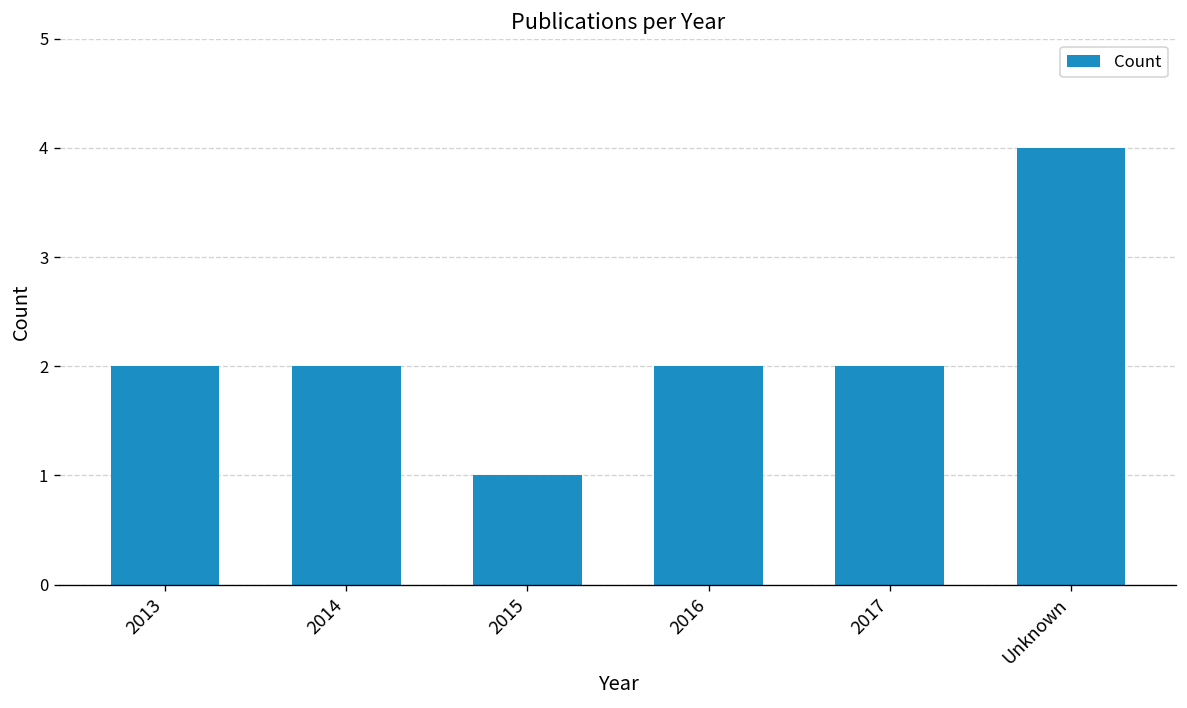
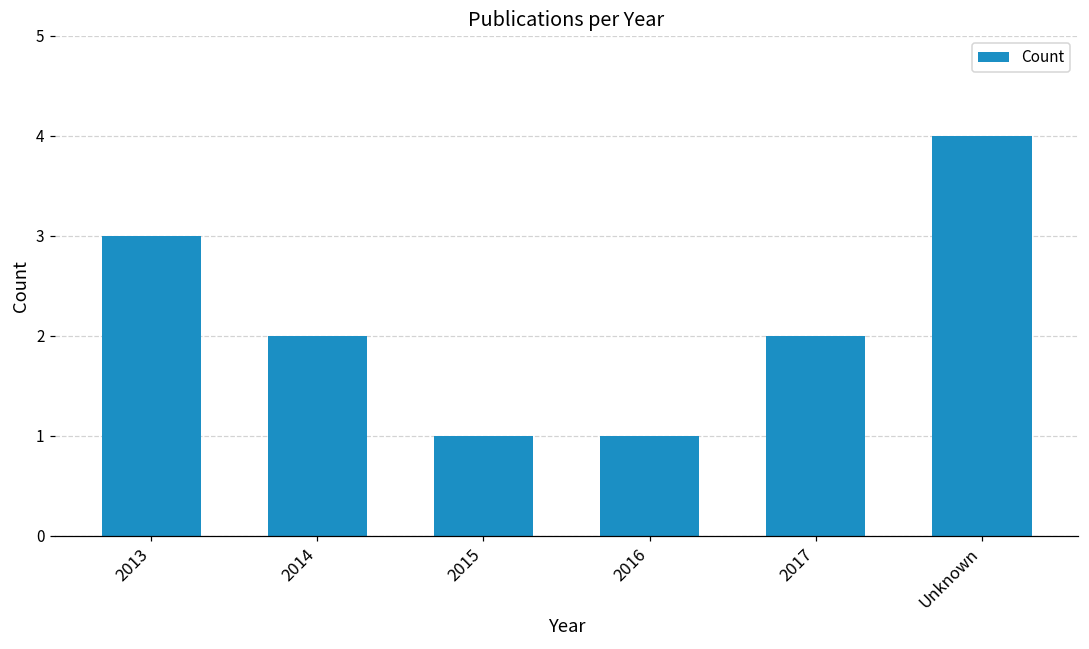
2013: 2 -> 3
2016: 2 -> 1
